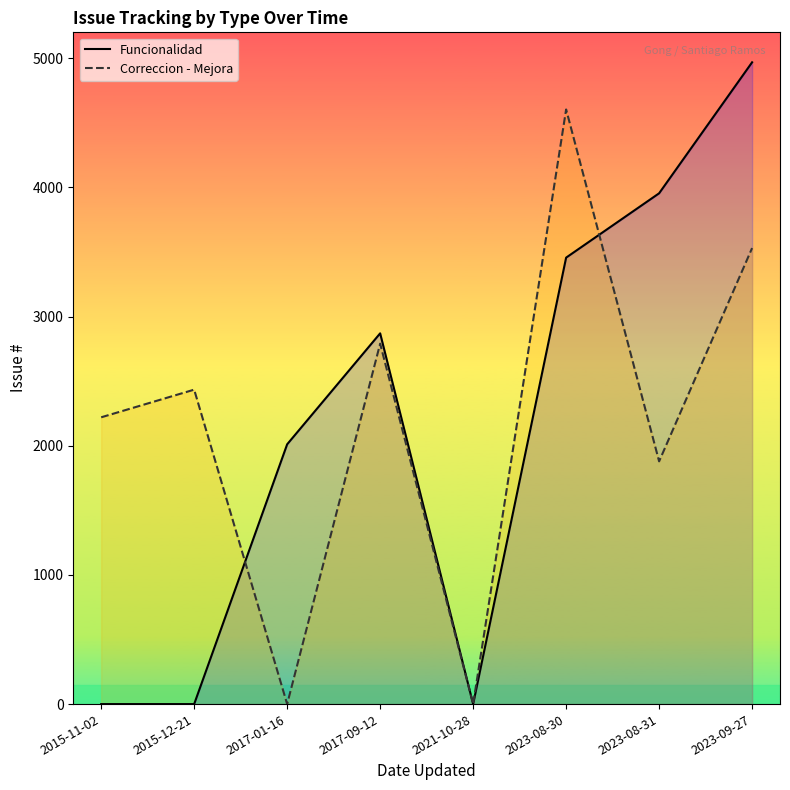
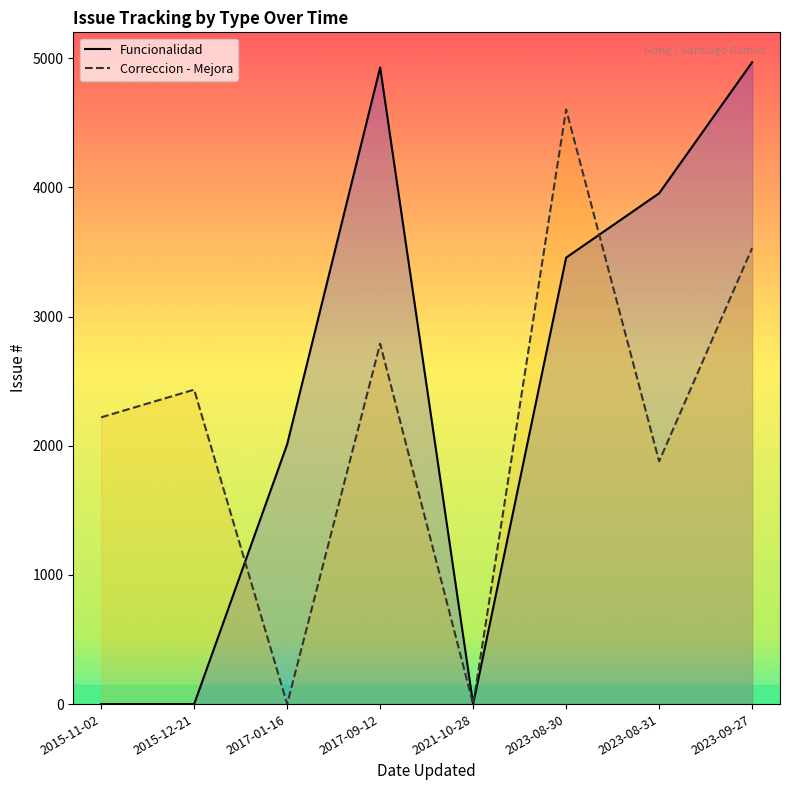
Funcionalidad, 2017-09-12: 2870 -> 4930
